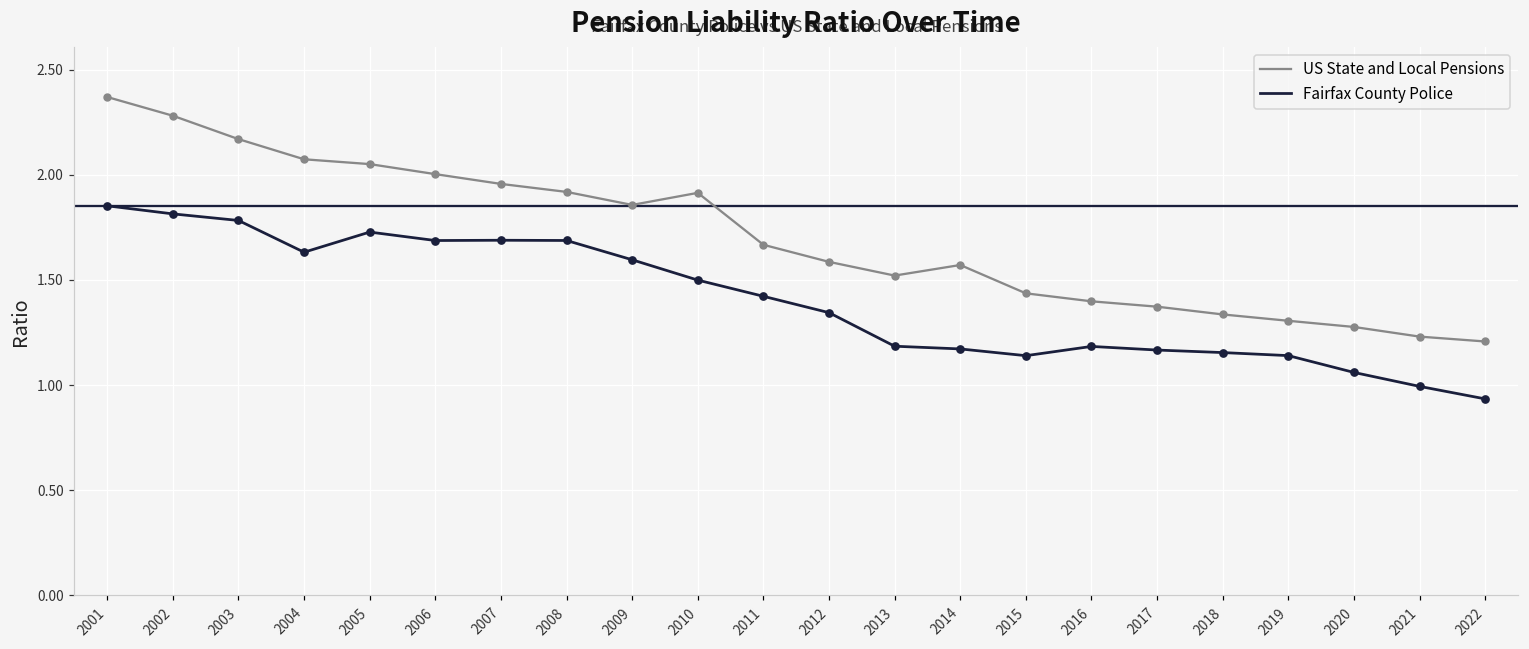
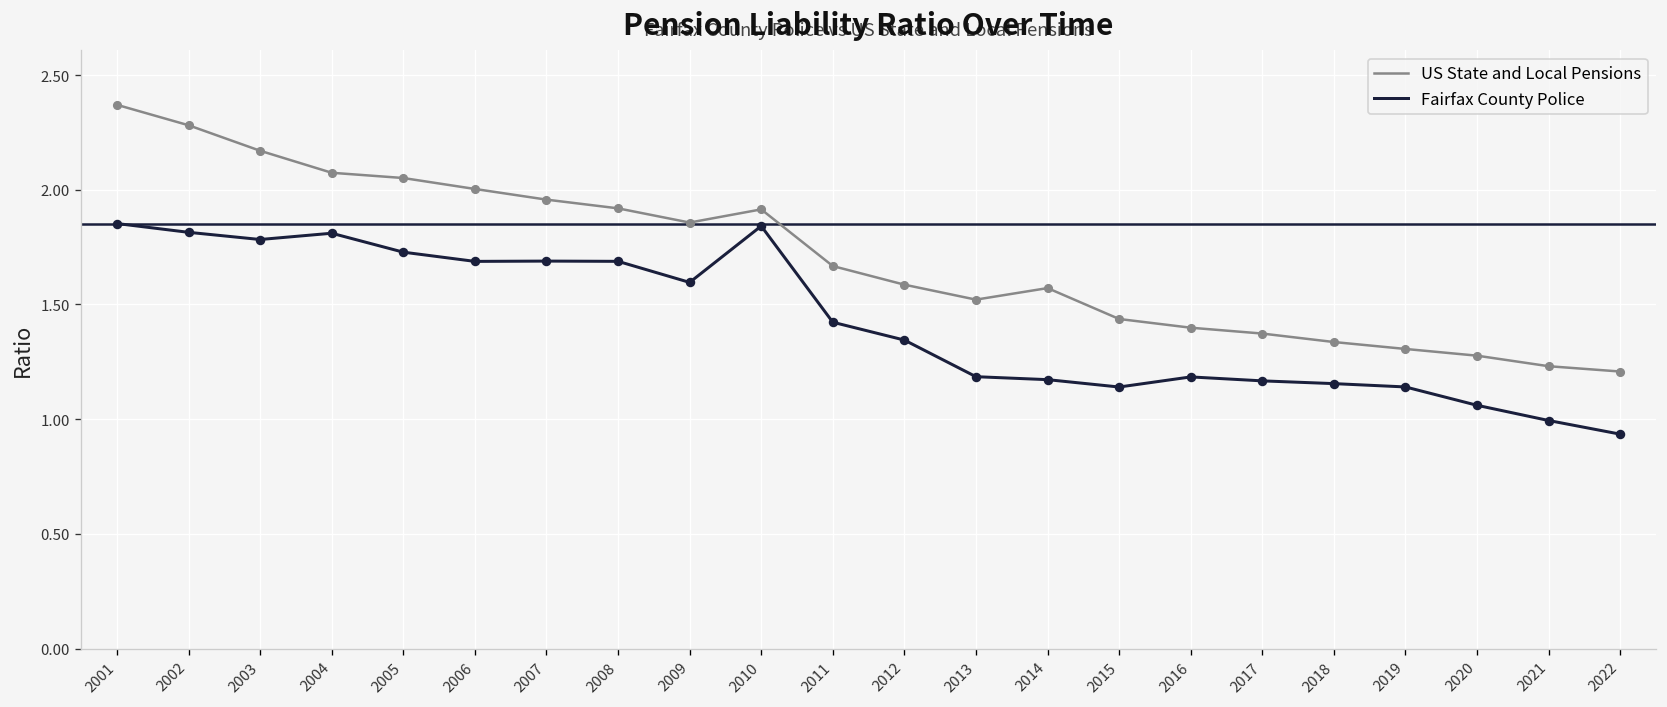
Fairfax County Police, 2004: 1.63 -> 1.81
Fairfax County Police, 2010: 1.50 -> 1.84
